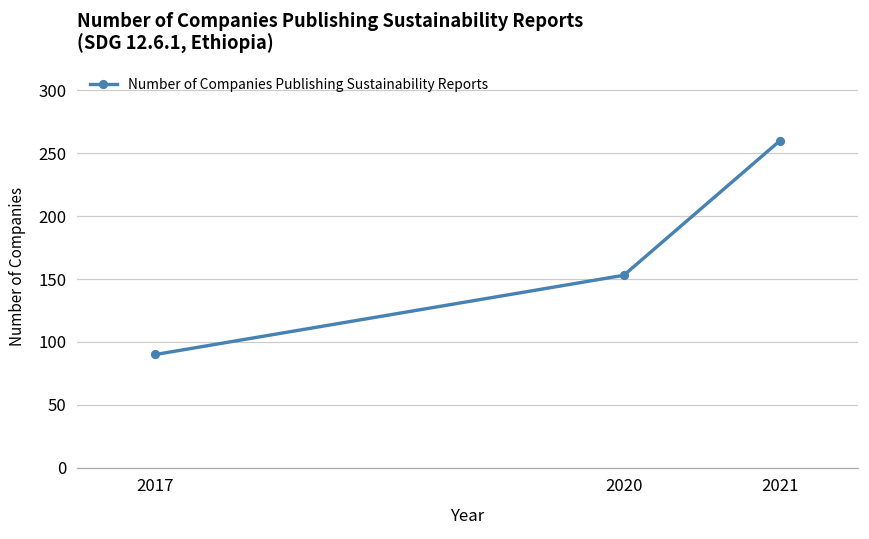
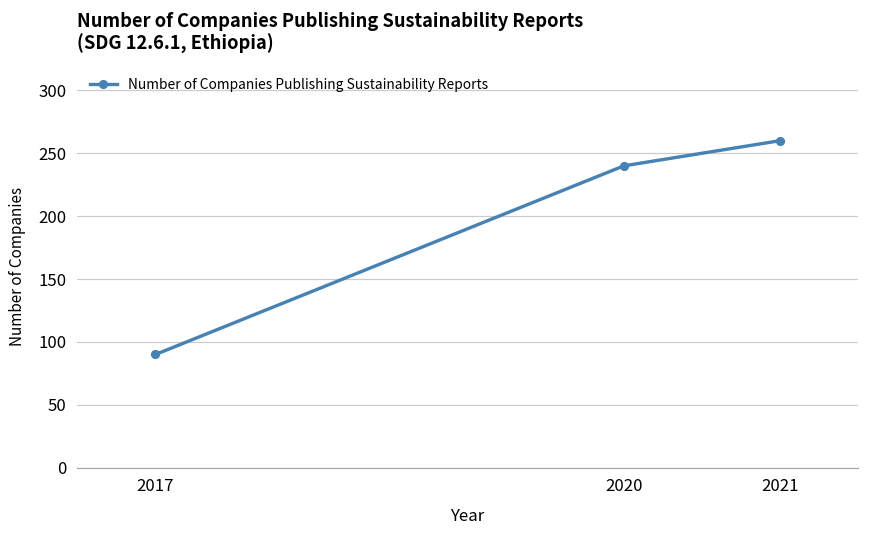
2020: 153 -> 240
